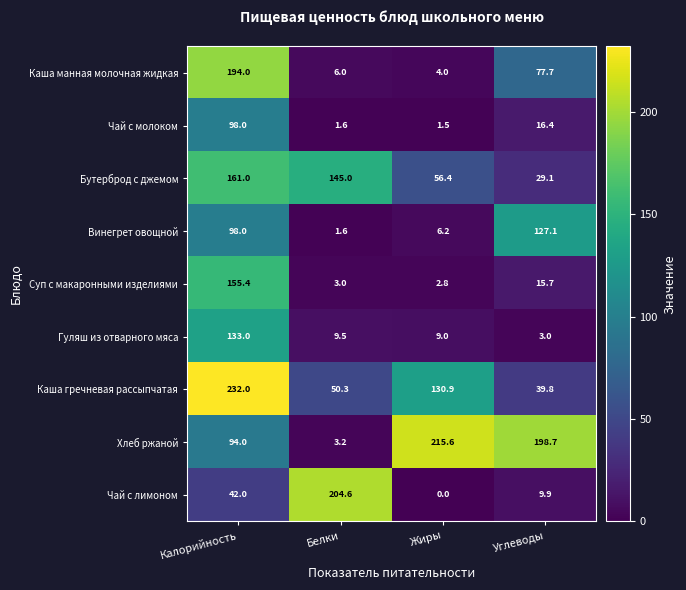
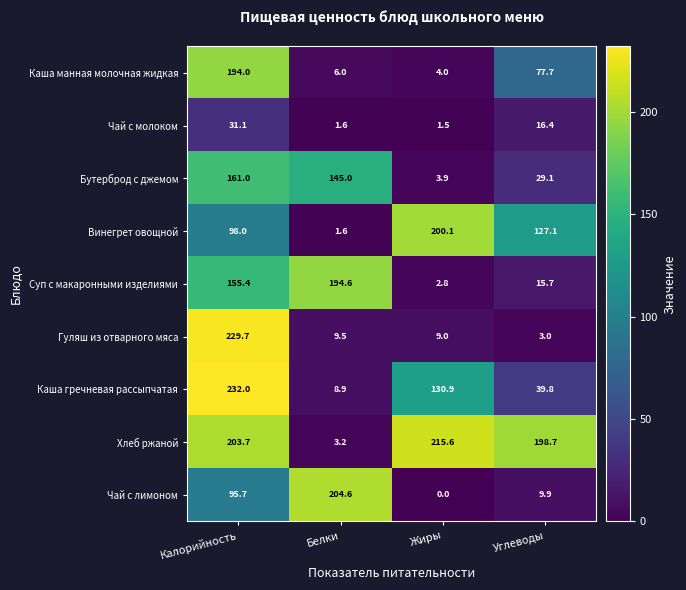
Чай с молоком, Калорийность: 98.0 -> 31.1
Бутерброд с джемом, Жиры: 56.4 -> 3.9
Винегрет овощной, Жиры: 6.2 -> 200.1
Суп с макаронными изделиями, Белки: 3.0 -> 194.6
Гуляш из отварного мяса, Калорийность: 133.0 -> 229.7
Каша гречневая рассыпчатая, Белки: 50.3 -> 8.9
Хлеб ржаной, Калорийность: 94.0 -> 203.7
Чай с лимоном, Калорийность: 42.0 -> 95.7
